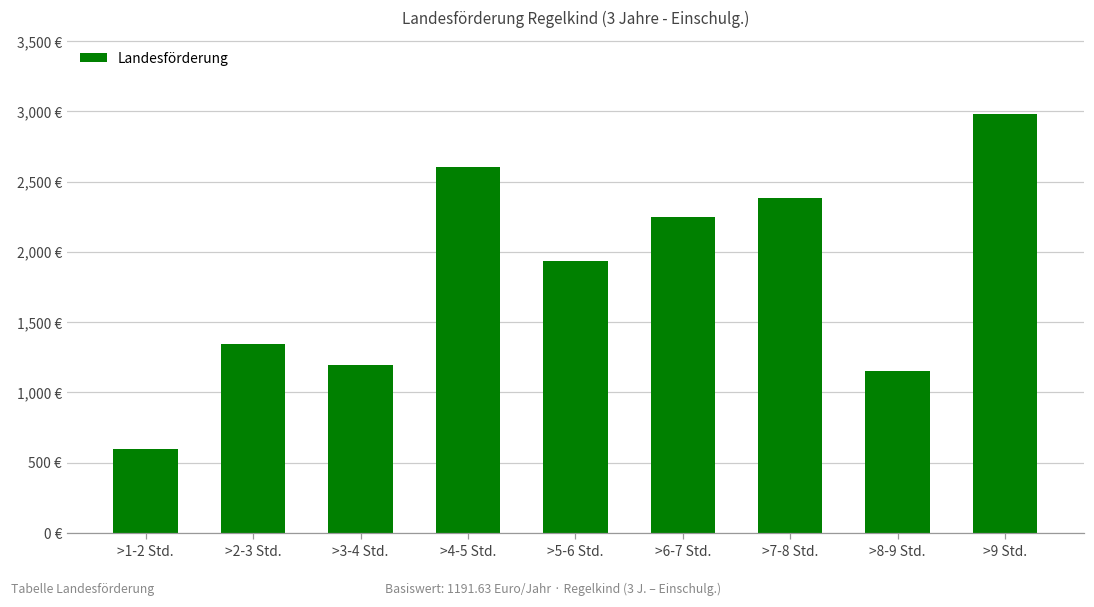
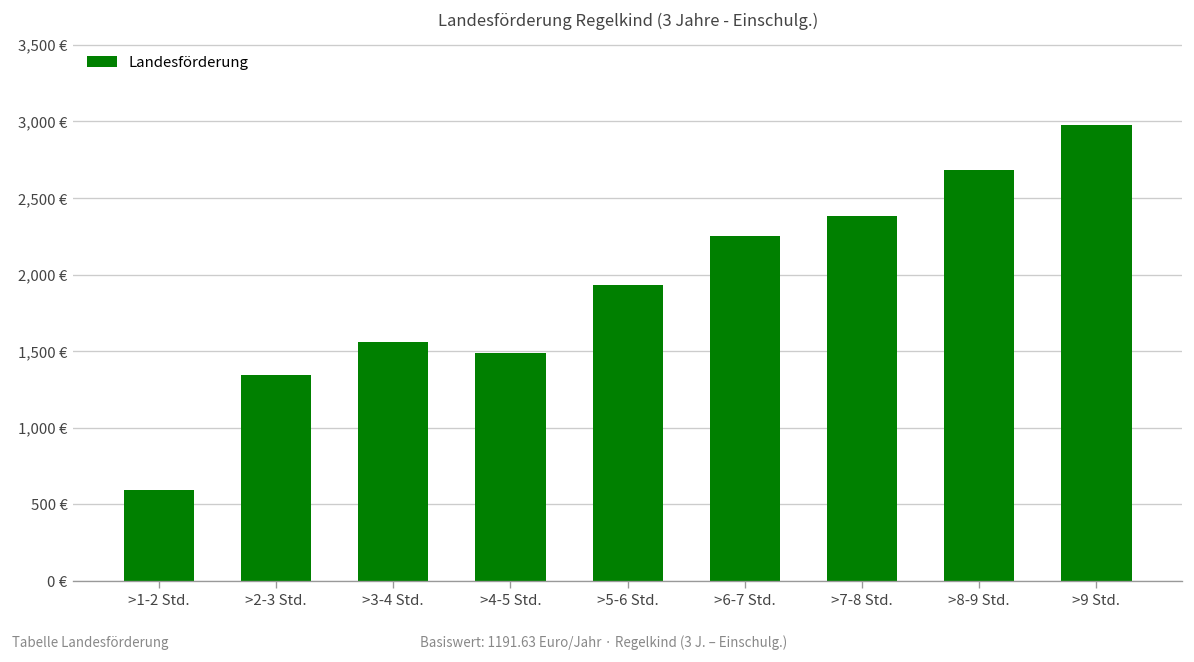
>3-4 Std.: 1,190 € -> 1,560 €
>4-5 Std.: 2,600 € -> 1,490 €
>8-9 Std.: 1,150 € -> 2,680 €
